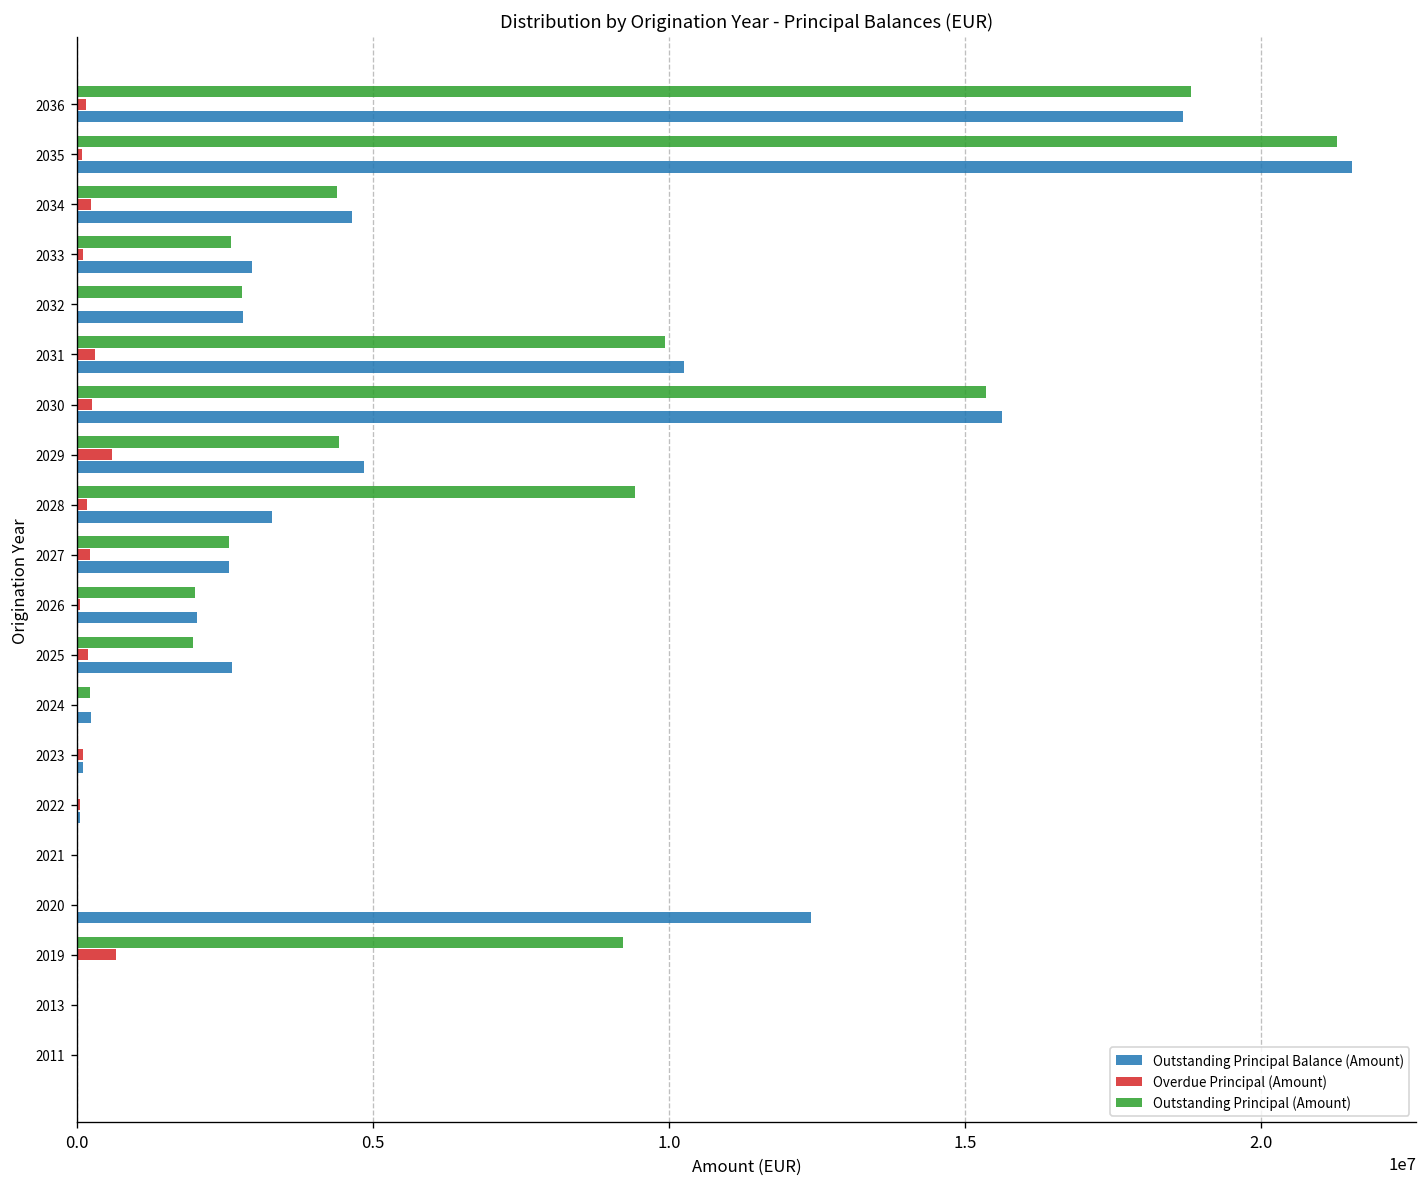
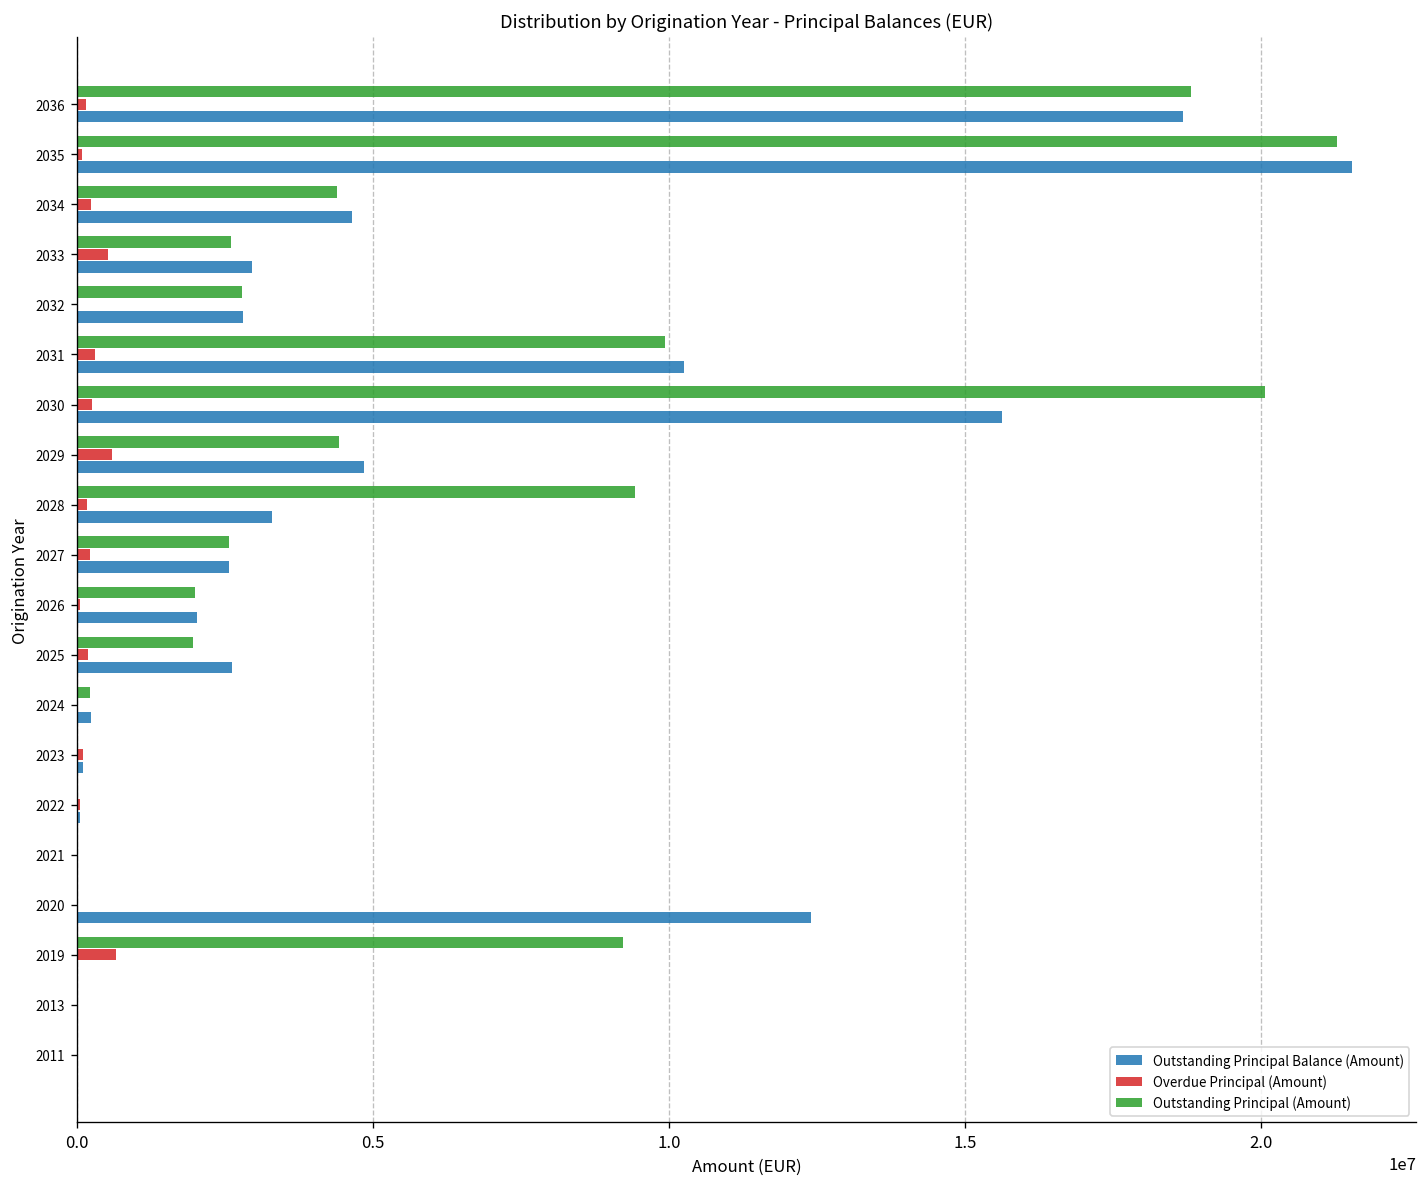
Overdue Principal (Amount), 2033: 100000 -> 500000
Outstanding Principal (Amount), 2030: 15400000 -> 20100000
